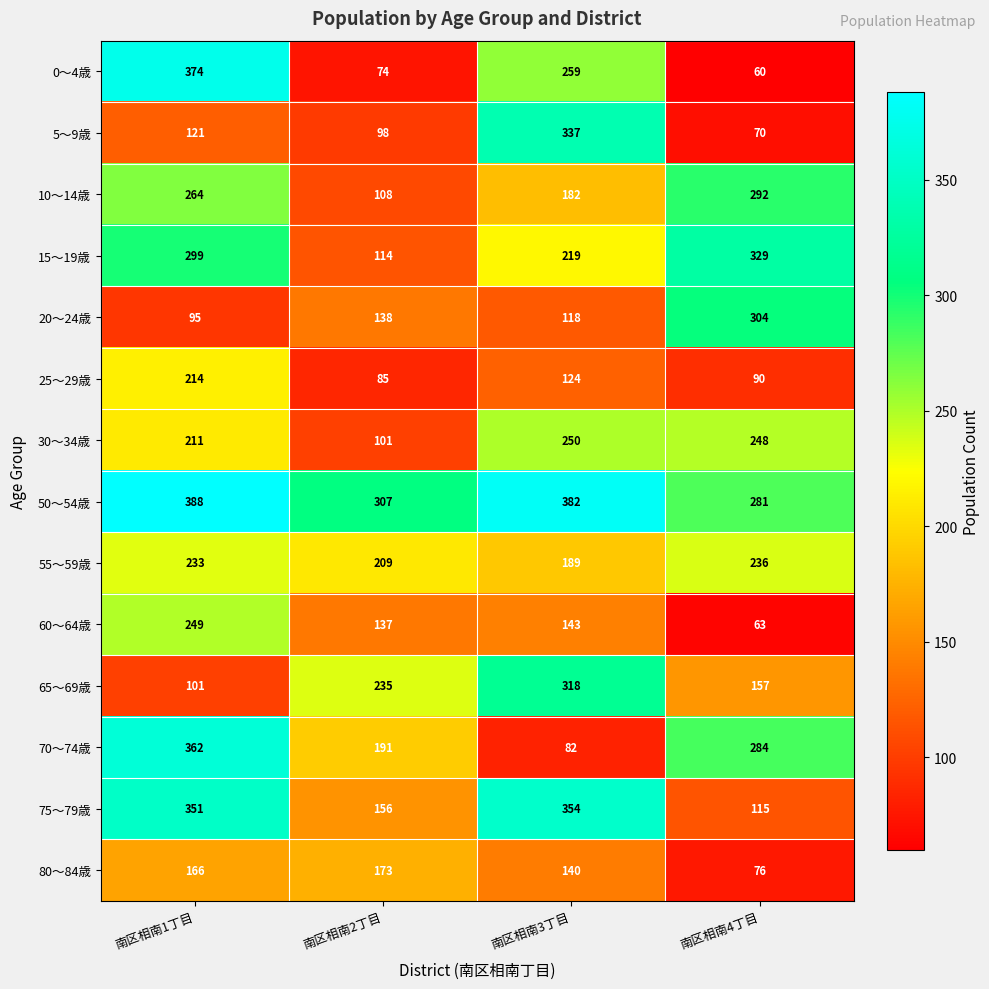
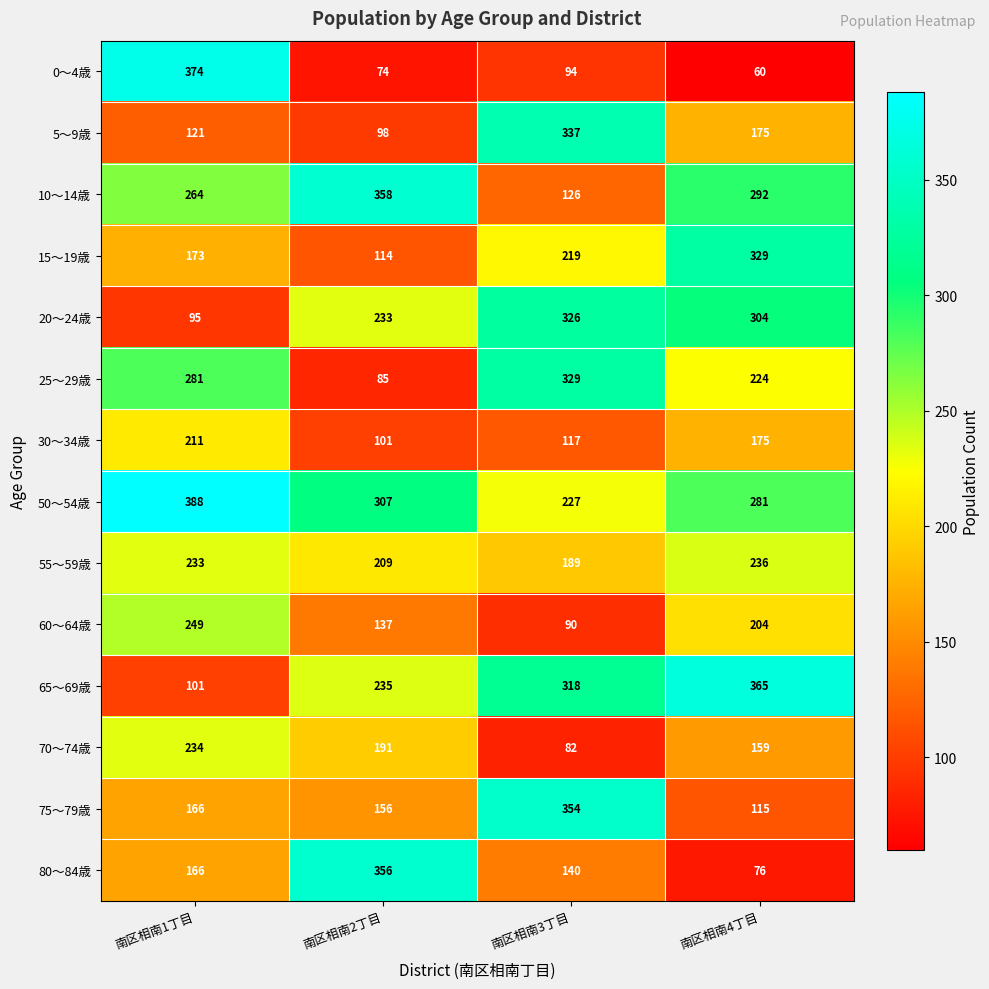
0～4歳, 南区相南3丁目: 259 -> 94
5～9歳, 南区相南4丁目: 70 -> 175
10～14歳, 南区相南2丁目: 108 -> 358
10～14歳, 南区相南3丁目: 182 -> 126
15～19歳, 南区相南1丁目: 299 -> 173
20～24歳, 南区相南2丁目: 138 -> 233
20～24歳, 南区相南3丁目: 118 -> 326
25～29歳, 南区相南1丁目: 214 -> 281
25～29歳, 南区相南3丁目: 124 -> 329
25～29歳, 南区相南4丁目: 90 -> 224
30～34歳, 南区相南3丁目: 250 -> 117
30～34歳, 南区相南4丁目: 248 -> 175
50～54歳, 南区相南3丁目: 382 -> 227
60～64歳, 南区相南3丁目: 143 -> 90
60～64歳, 南区相南4丁目: 63 -> 204
65～69歳, 南区相南4丁目: 157 -> 365
70～74歳, 南区相南1丁目: 362 -> 234
70～74歳, 南区相南4丁目: 284 -> 159
75～79歳, 南区相南1丁目: 351 -> 166
80～84歳, 南区相南2丁目: 173 -> 356
